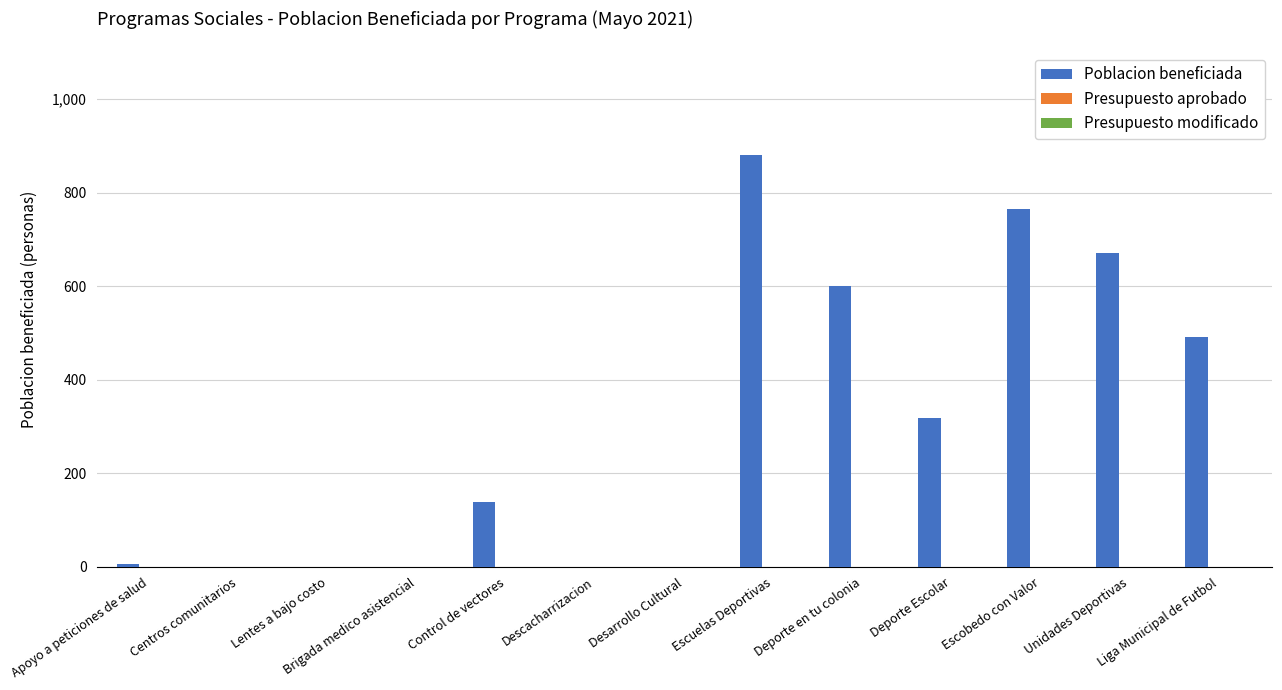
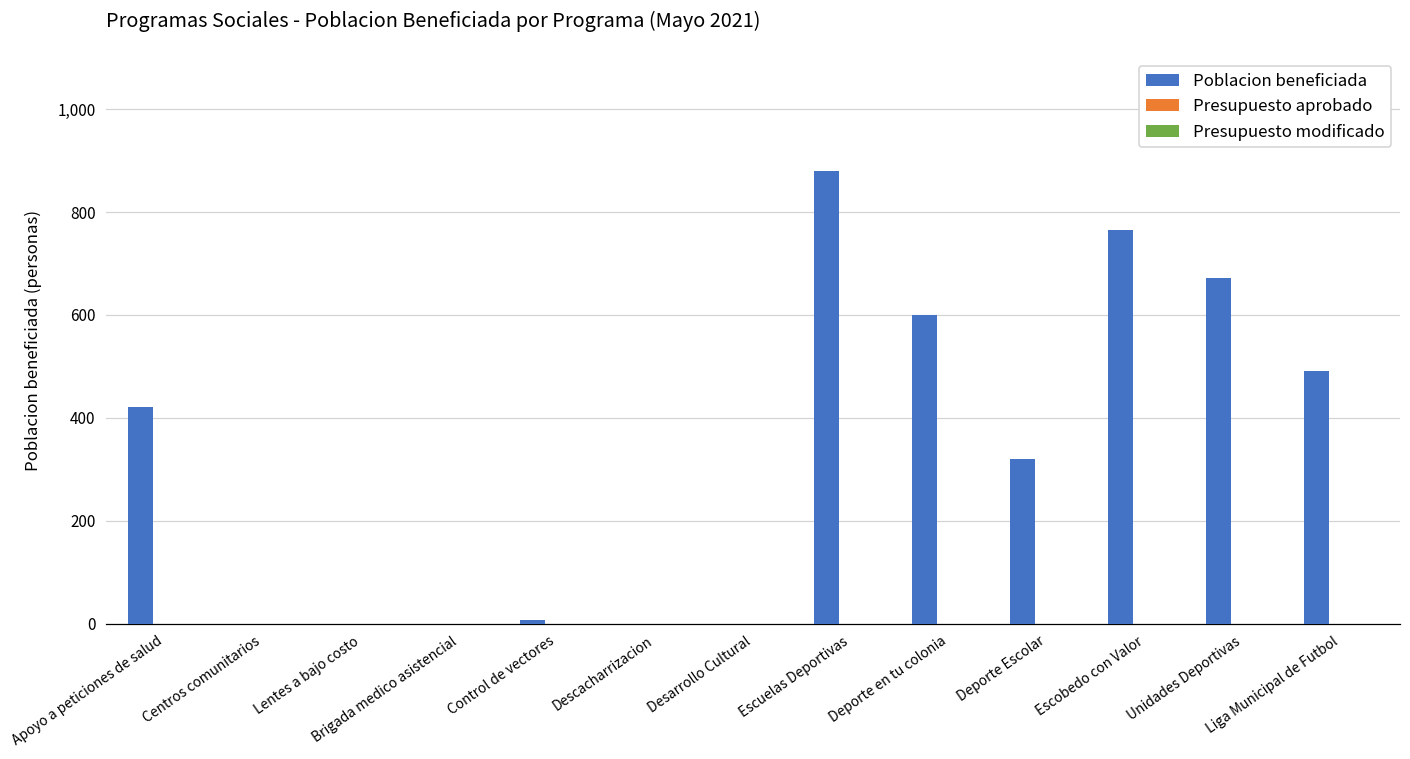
Poblacion beneficiada, Apoyo a peticiones de salud: 10 -> 420
Poblacion beneficiada, Control de vectores: 140 -> 10
